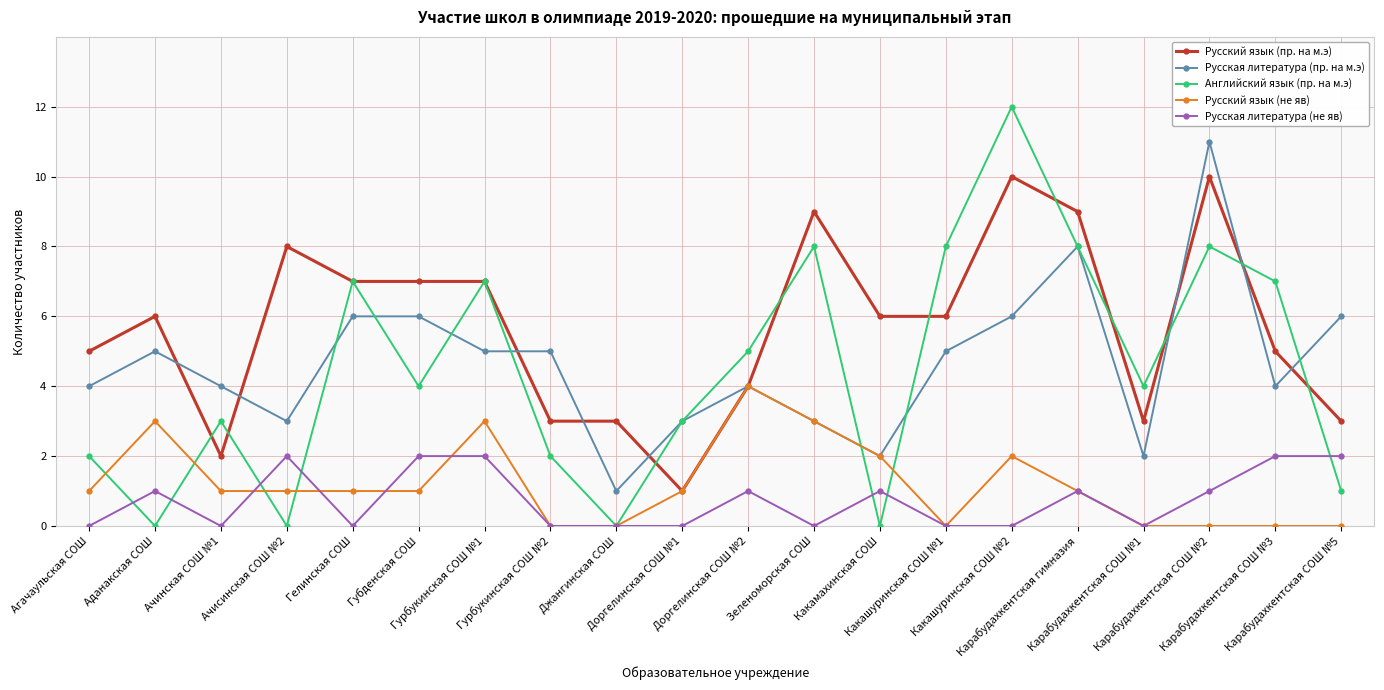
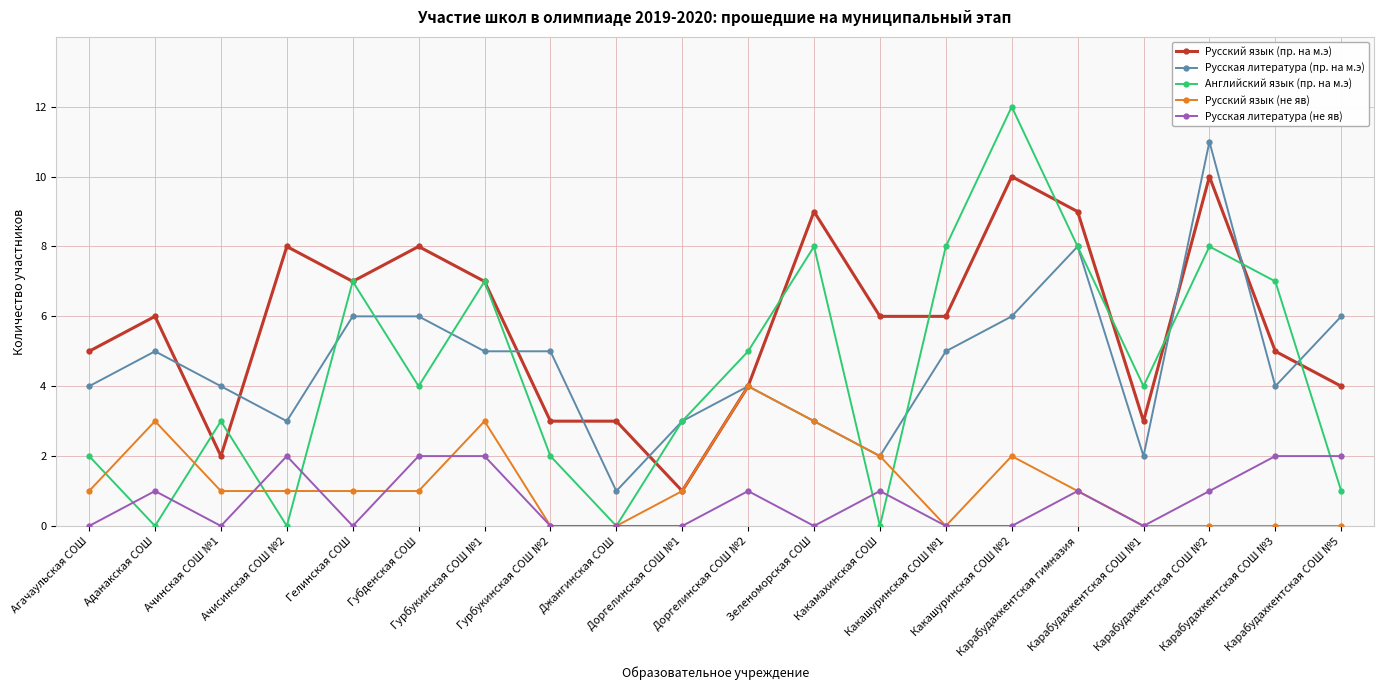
Русский язык (пр. на м.э), Губденская СОШ: 7 -> 8
Русский язык (пр. на м.э), Карабудахкентская СОШ №5: 3 -> 4
